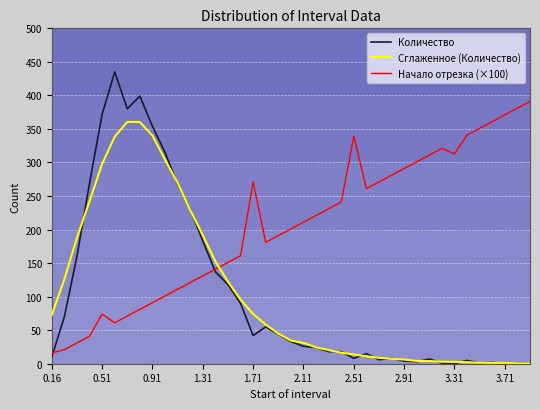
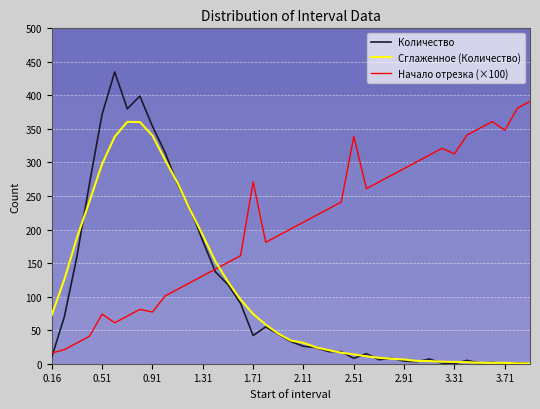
Начало отрезка (×100), 0.91: 90 -> 80
Начало отрезка (×100), 3.71: 370 -> 350
